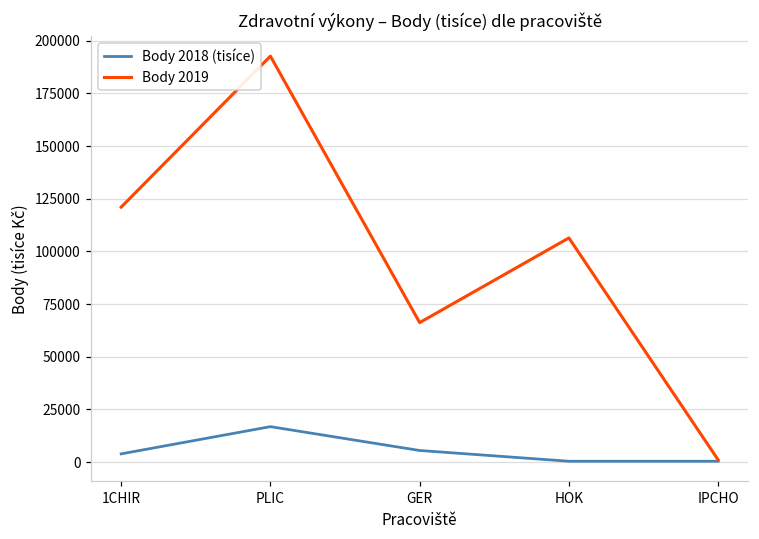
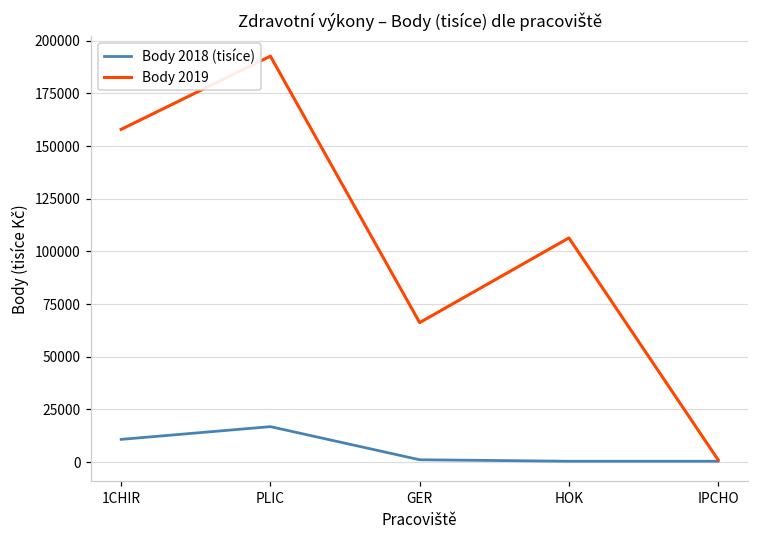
Body 2018 (tisíce), 1CHIR: 4000 -> 11000
Body 2019, 1CHIR: 121000 -> 158000
Body 2018 (tisíce), GER: 6000 -> 1000
